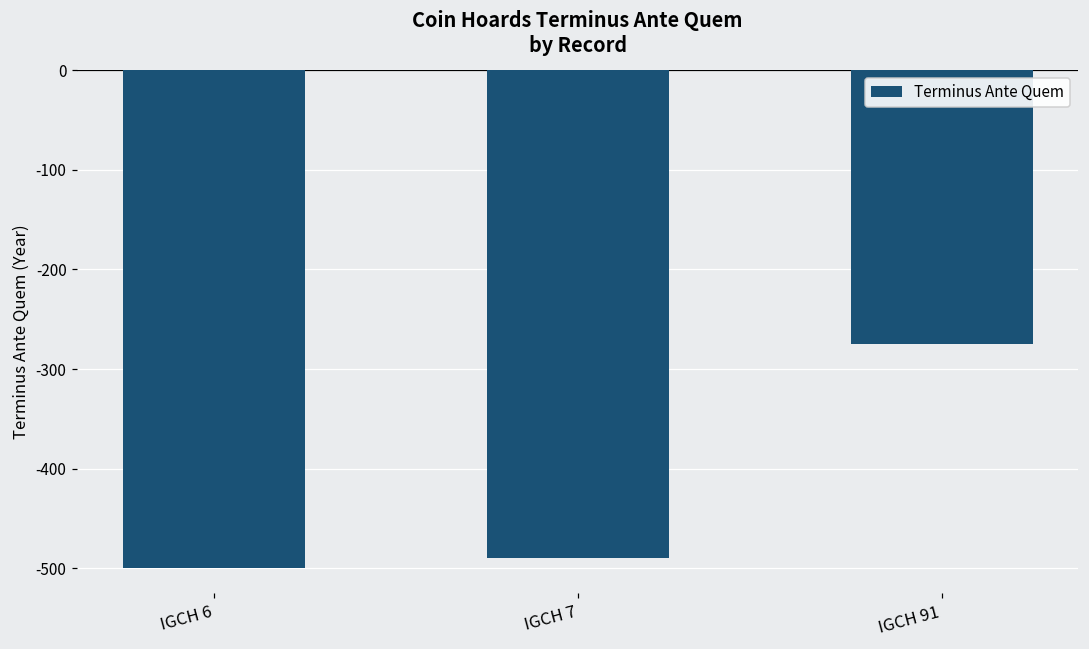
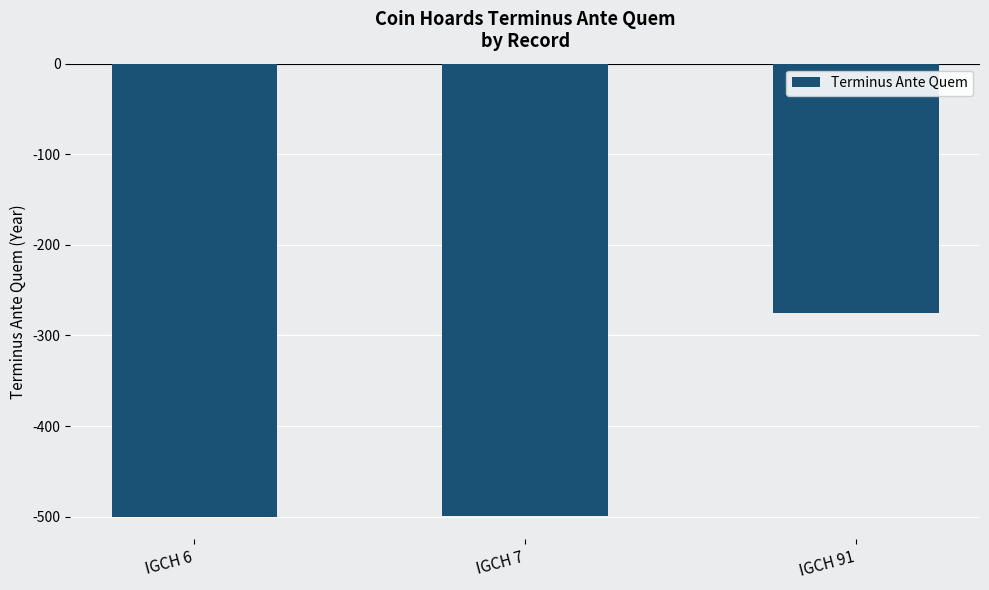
IGCH 7: -490 -> -500
